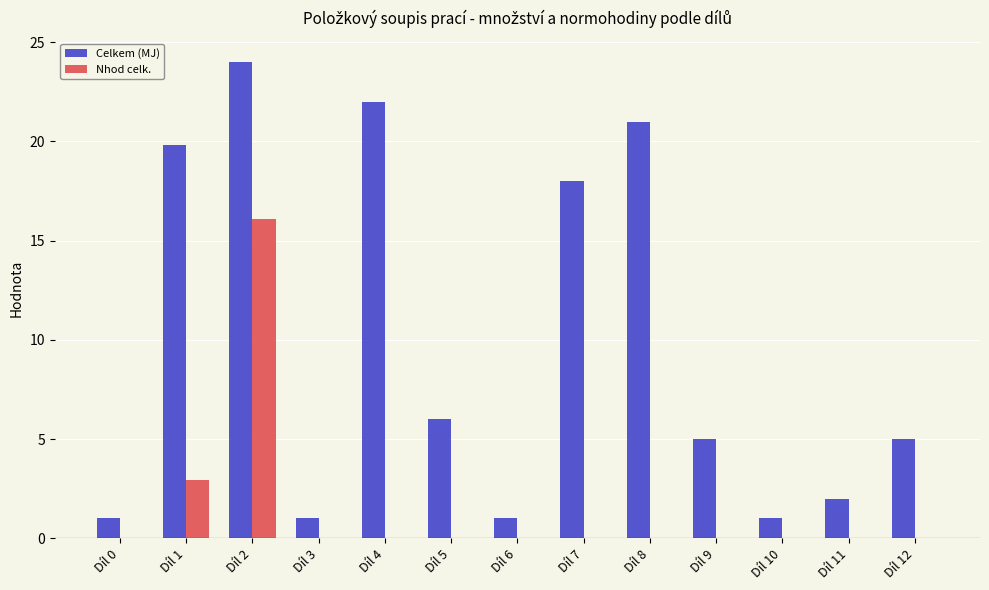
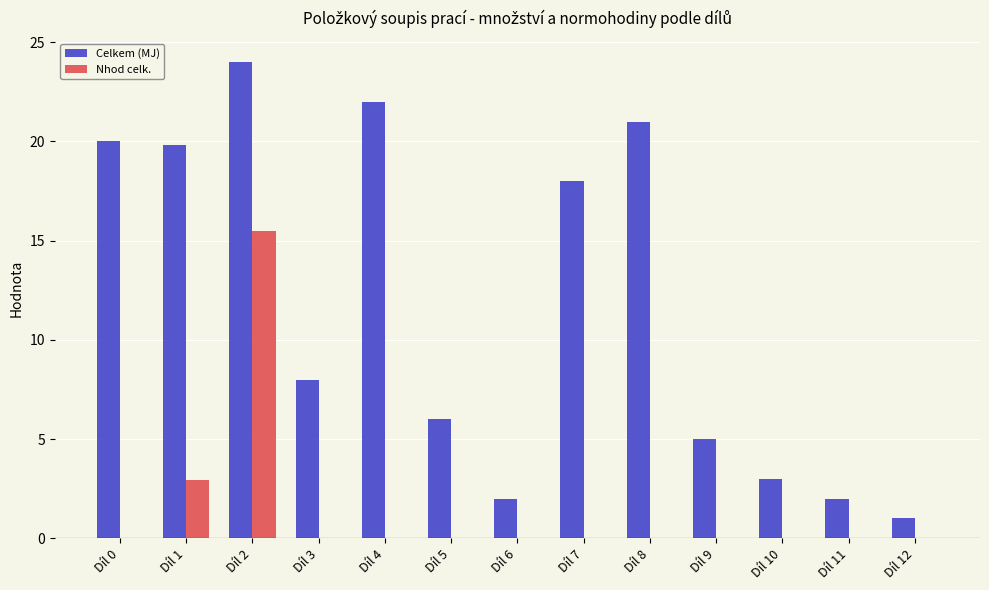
Celkem (MJ), Díl 0: 1 -> 20
Nhod celk., Díl 2: 16.1 -> 15.5
Celkem (MJ), Díl 3: 1 -> 8
Celkem (MJ), Díl 6: 1 -> 2
Celkem (MJ), Díl 10: 1 -> 3
Celkem (MJ), Díl 12: 5 -> 1
